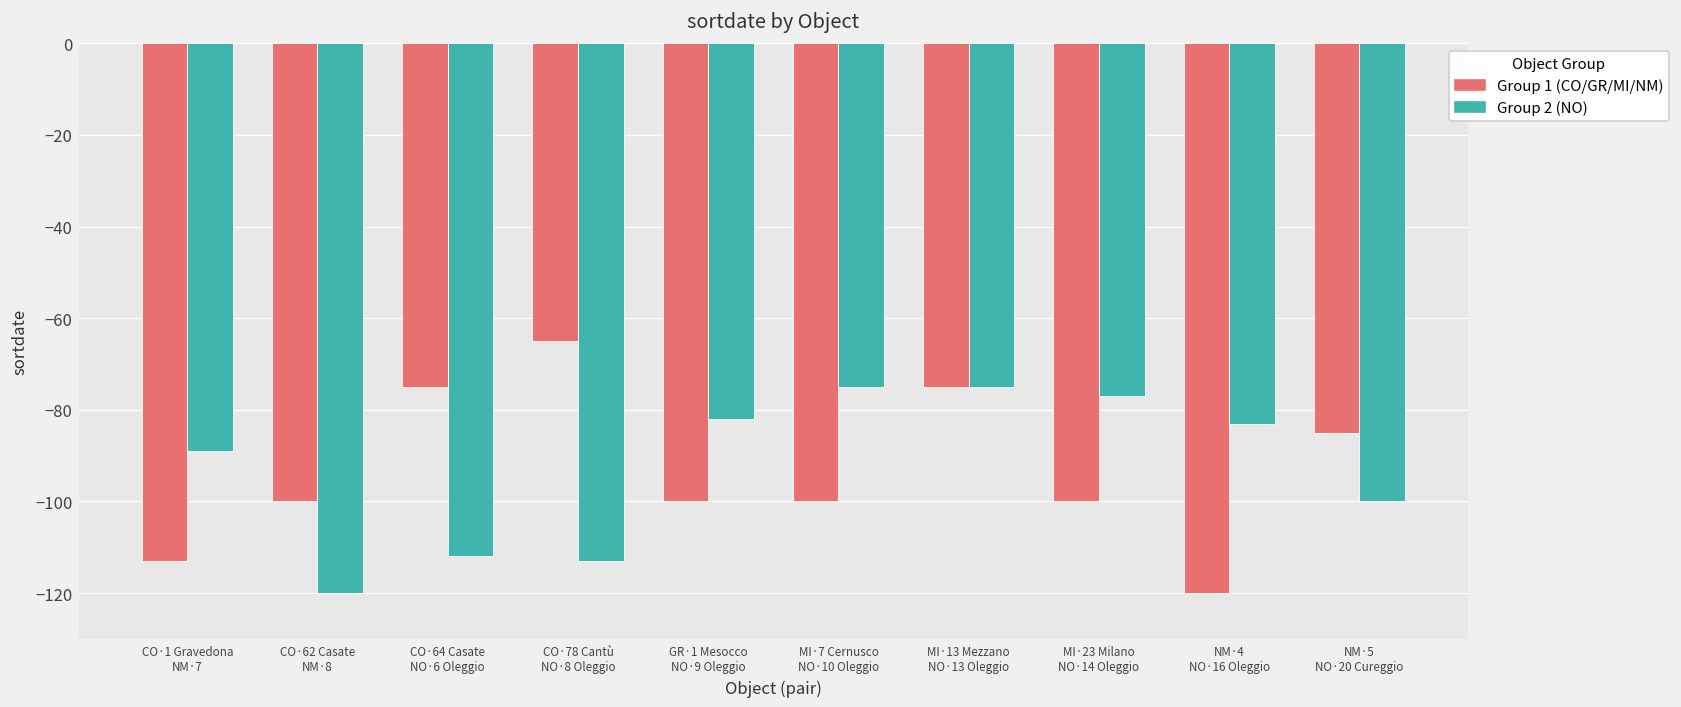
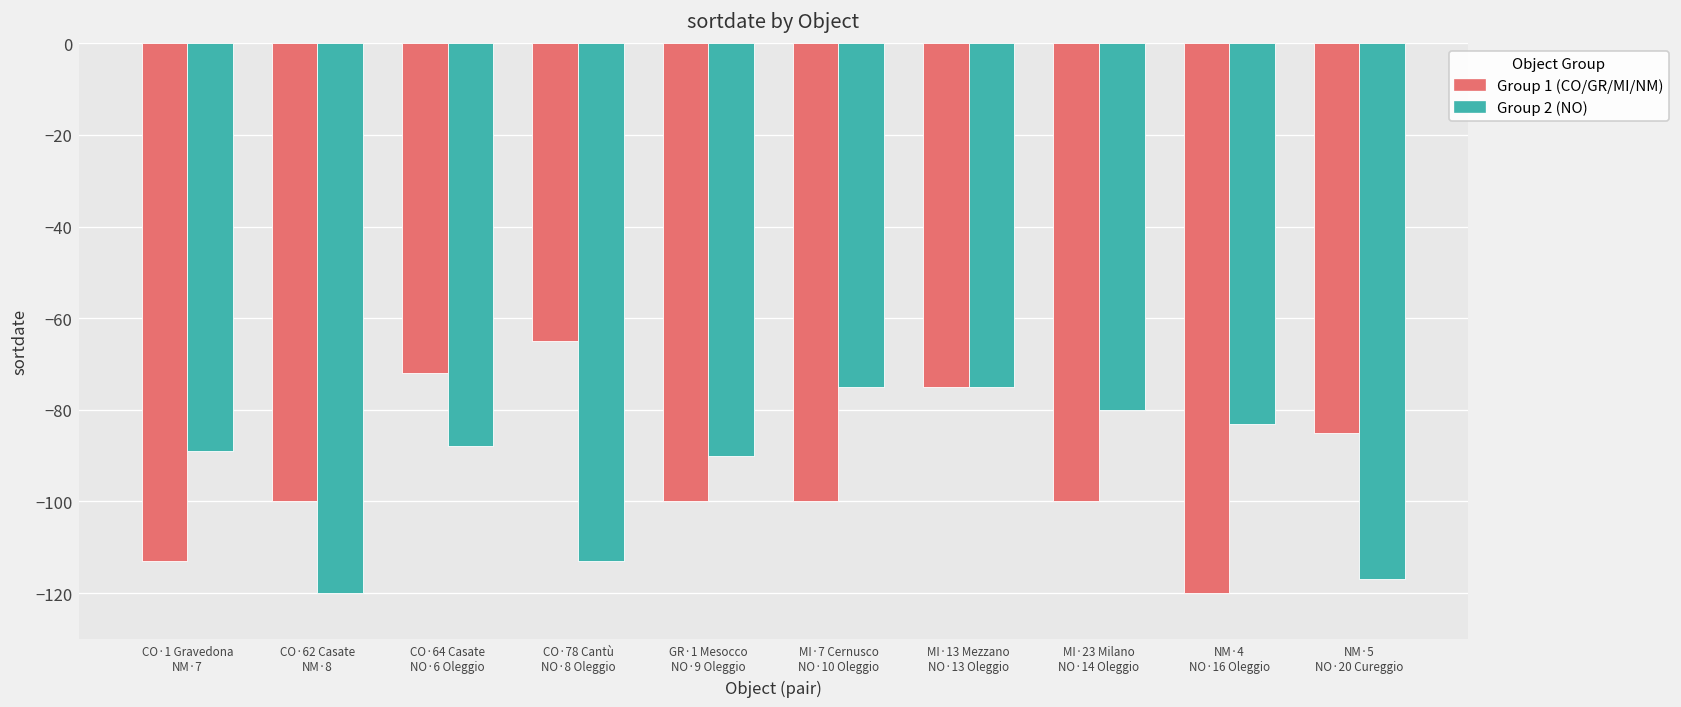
Group 1 (CO/GR/MI/NM), CO·64 Casate NO·6 Oleggio: -75 -> -72
Group 2 (NO), CO·64 Casate NO·6 Oleggio: -112 -> -88
Group 2 (NO), GR·1 Mesocco NO·9 Oleggio: -82 -> -90
Group 2 (NO), MI·23 Milano NO·14 Oleggio: -77 -> -80
Group 2 (NO), NM·5 NO·20 Cureggio: -100 -> -117
